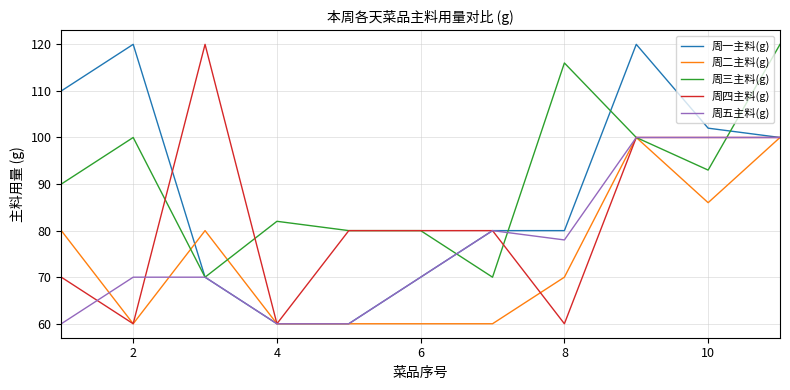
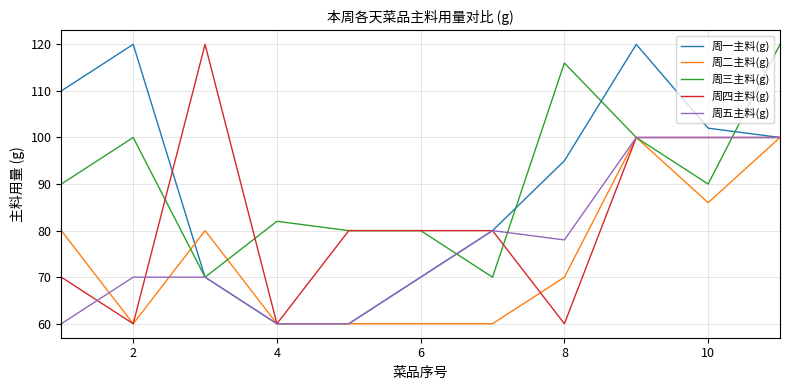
周一主料(g), 8: 80 -> 95
周三主料(g), 10: 93 -> 90
